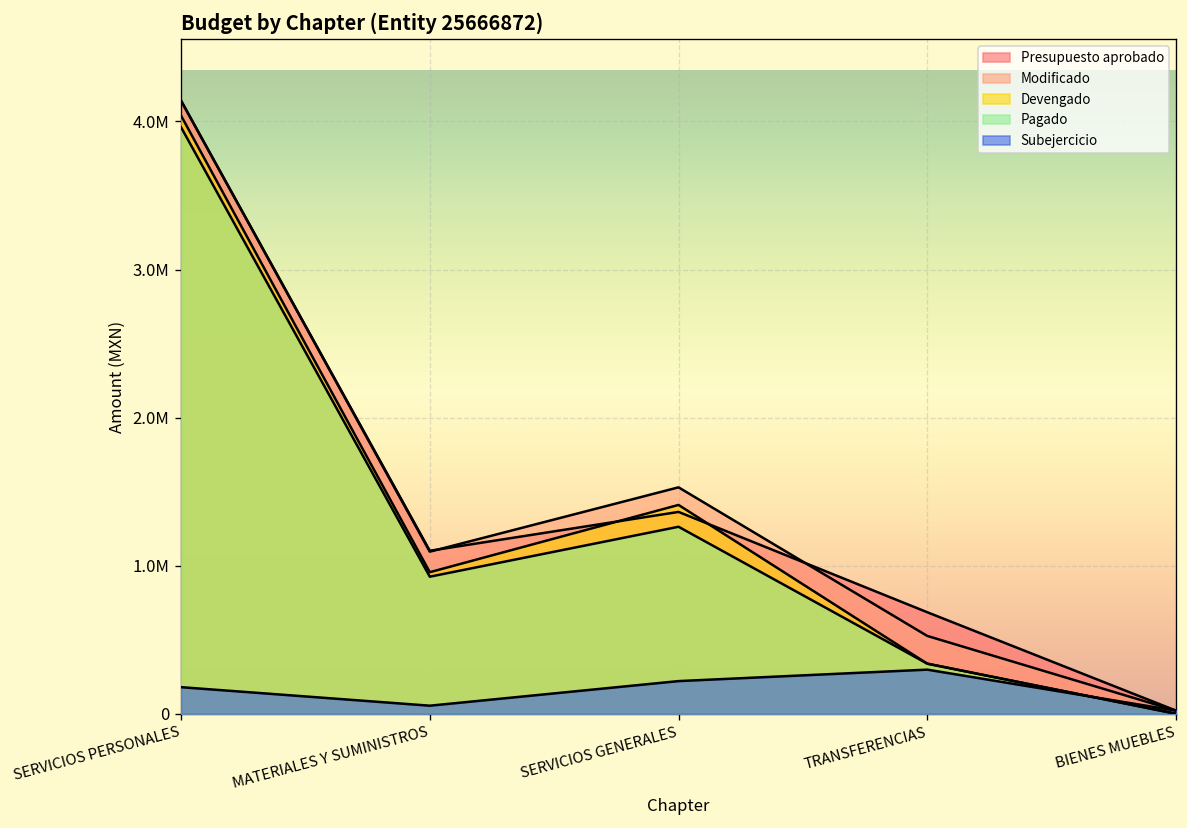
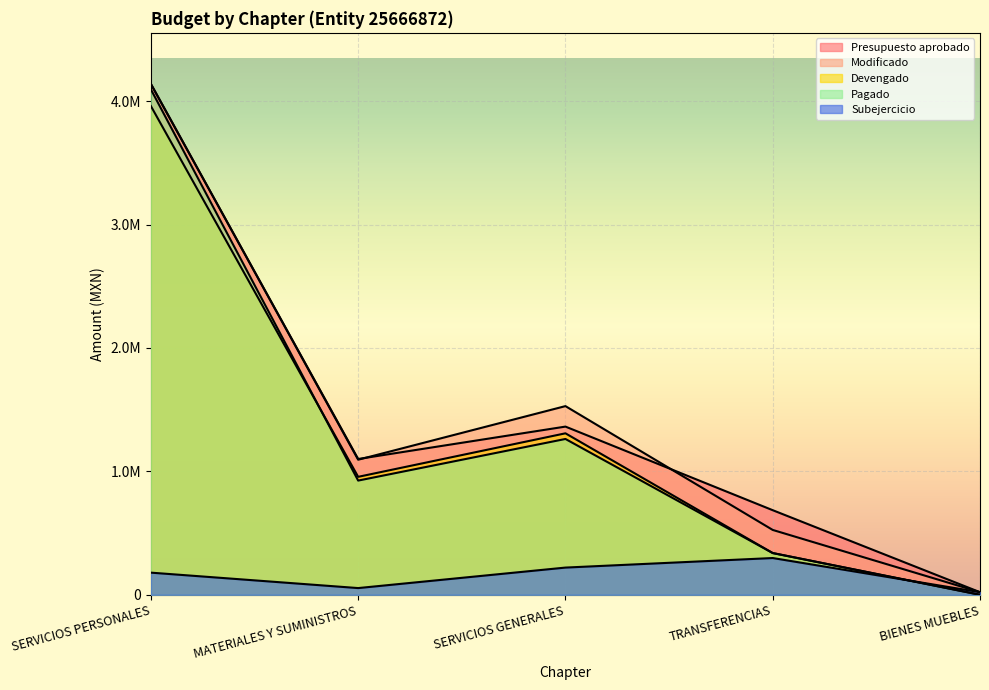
Devengado, SERVICIOS PERSONALES: 4040000 -> 3960000
Pagado, SERVICIOS PERSONALES: 3960000 -> 4100000
Devengado, SERVICIOS GENERALES: 1410000 -> 1310000
